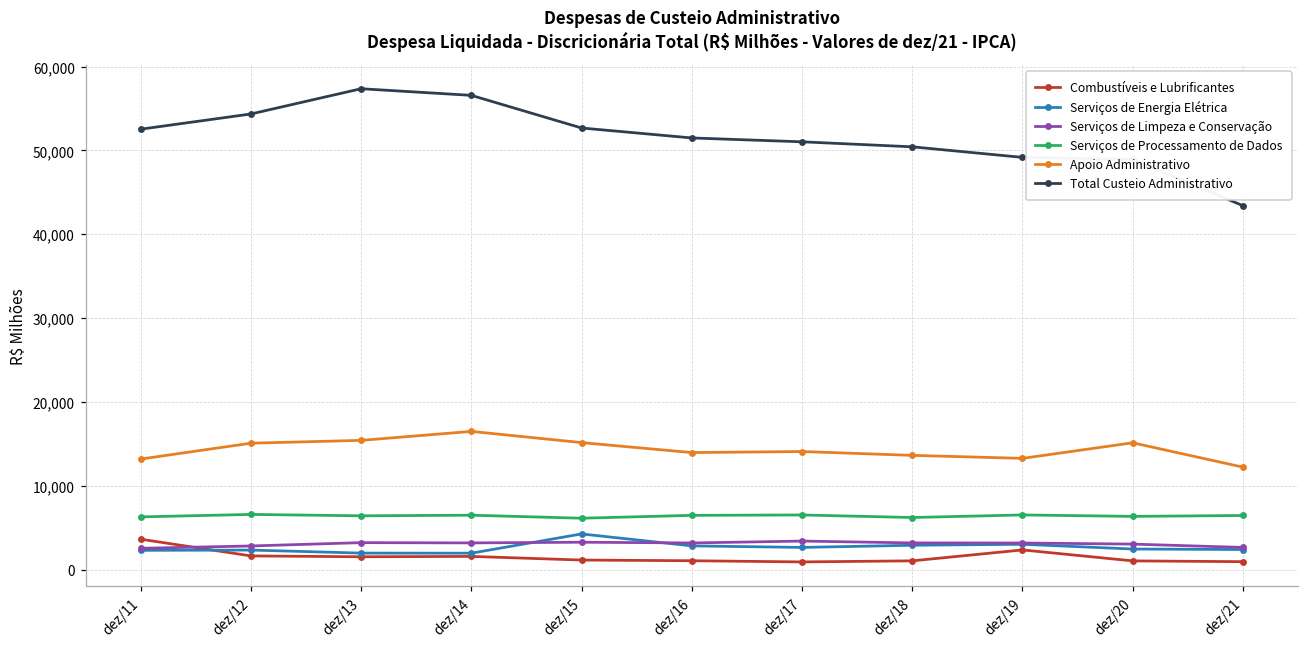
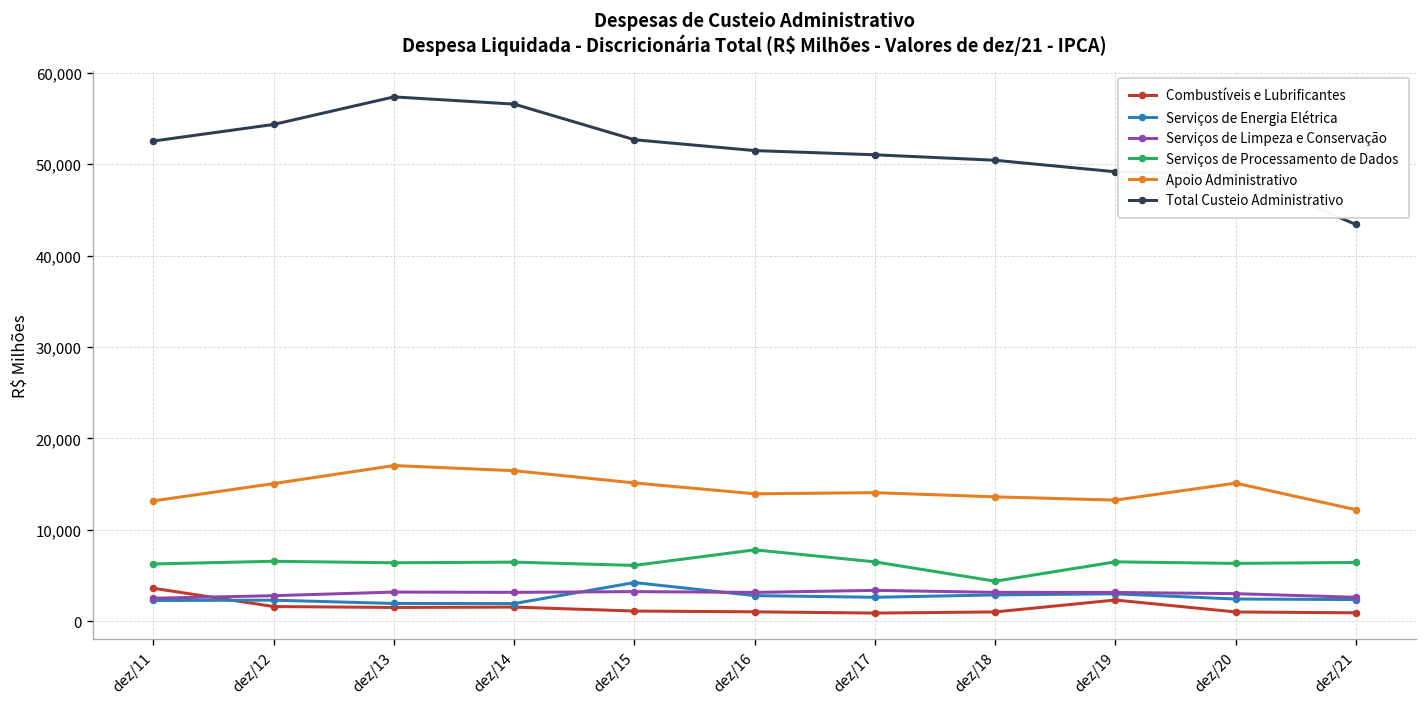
Apoio Administrativo, dez/13: 15,000 -> 17,000
Serviços de Processamento de Dados, dez/16: 6,000 -> 8,000
Serviços de Processamento de Dados, dez/18: 6,000 -> 4,000
